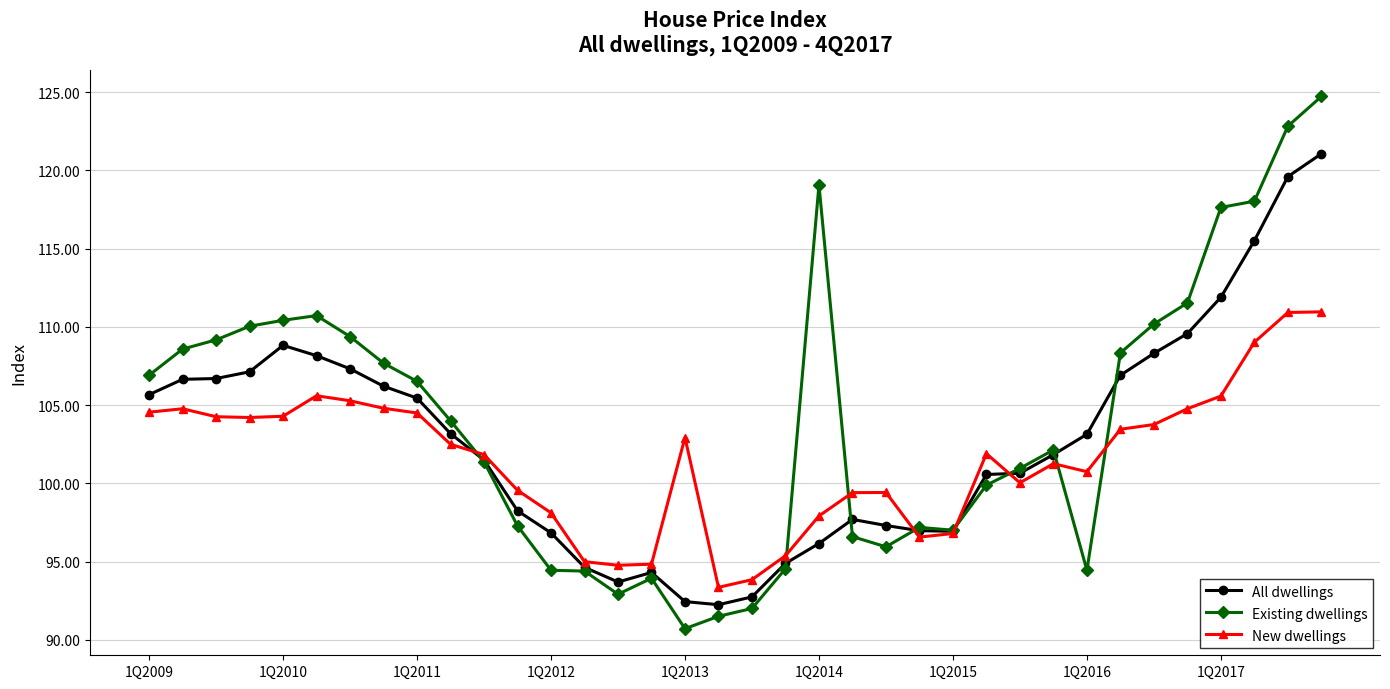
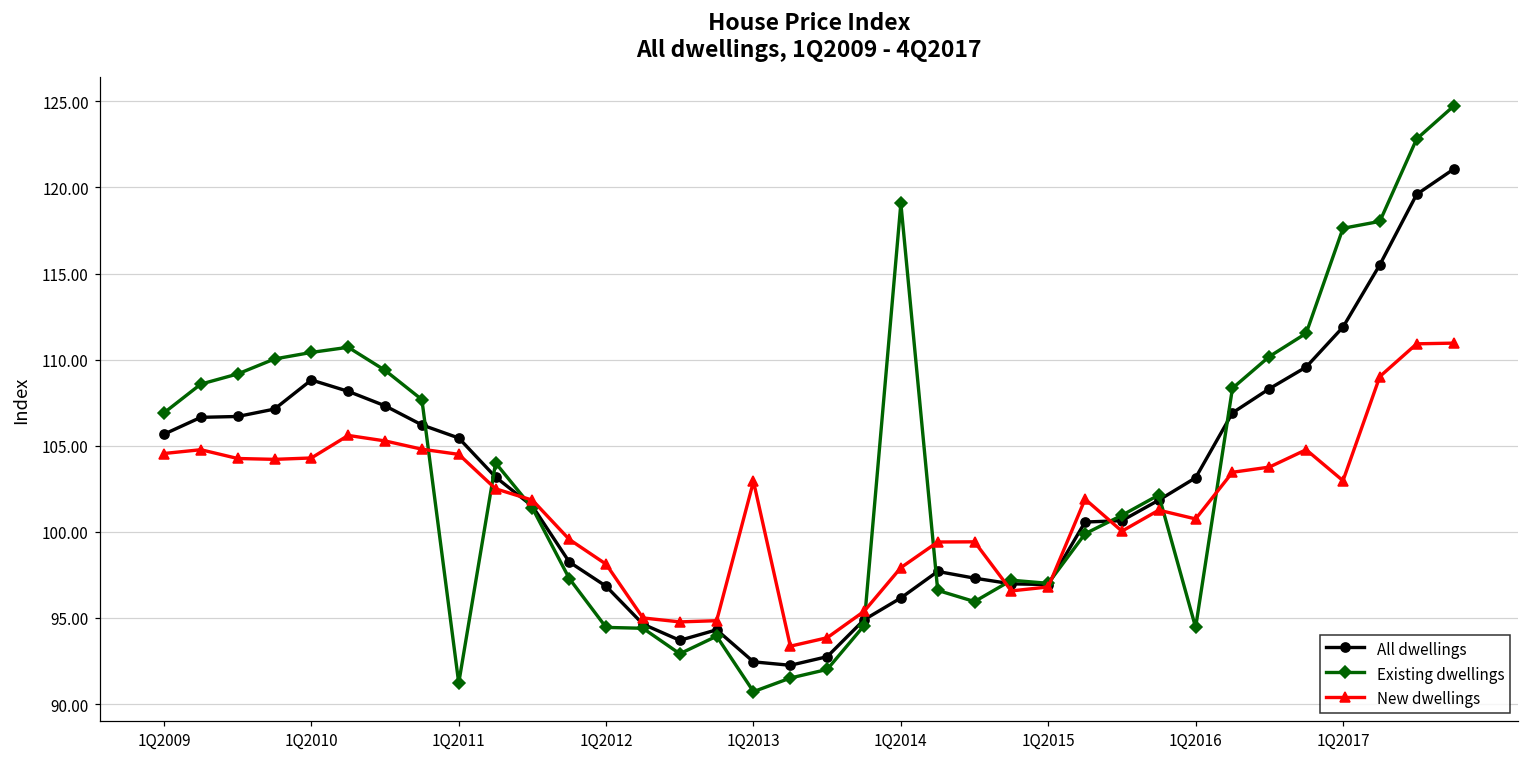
Existing dwellings, 1Q2011: 106.5 -> 91.2
New dwellings, 1Q2017: 105.6 -> 103.0
